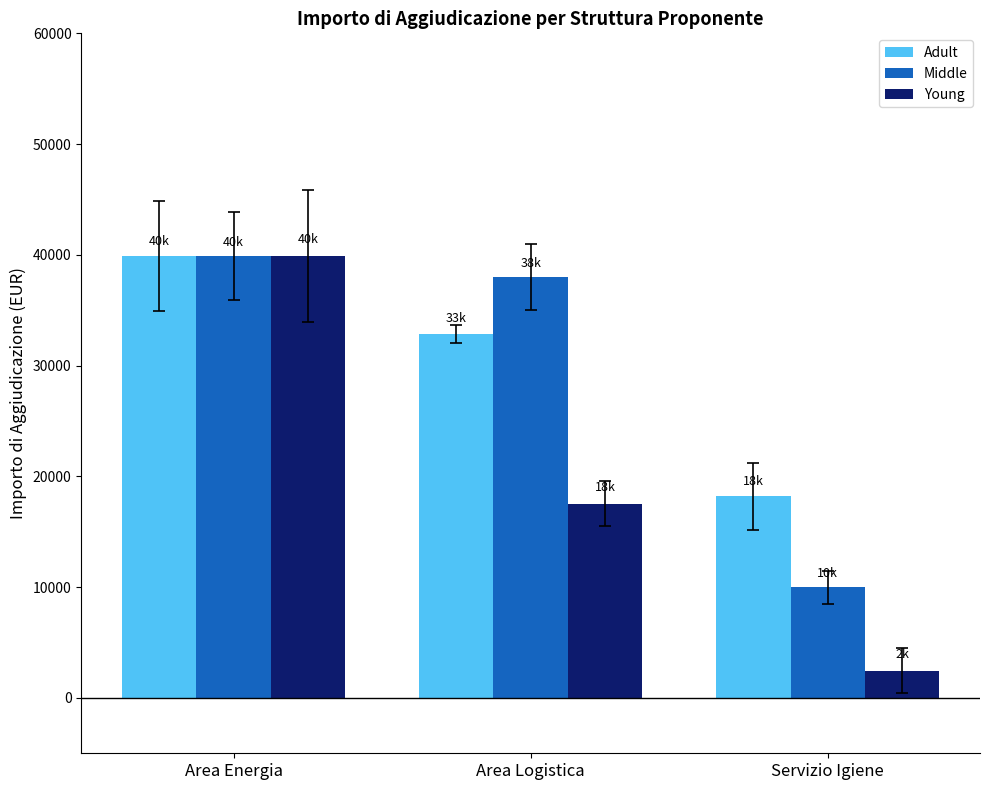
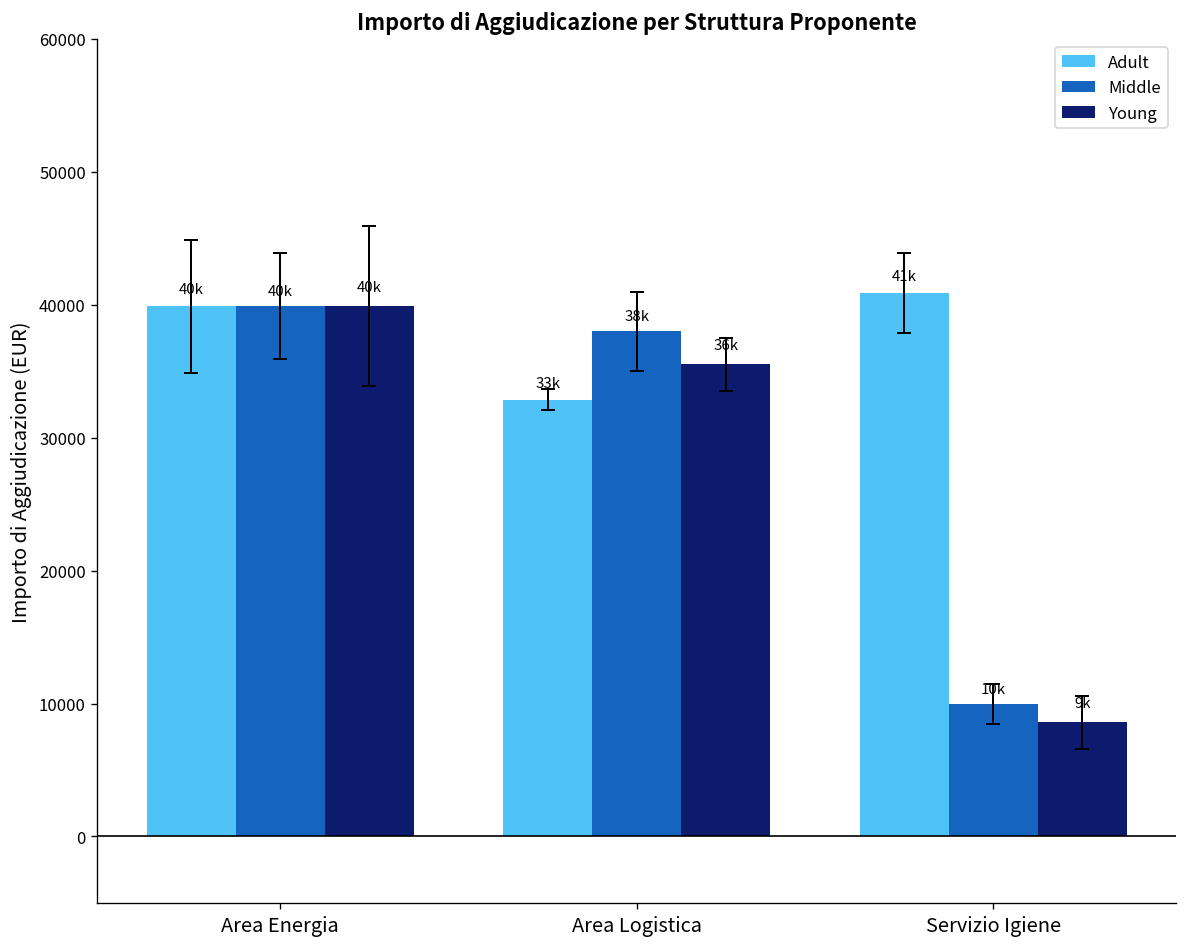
Young, Area Logistica: 18k -> 36k
Adult, Servizio Igiene: 18k -> 41k
Young, Servizio Igiene: 2k -> 9k
